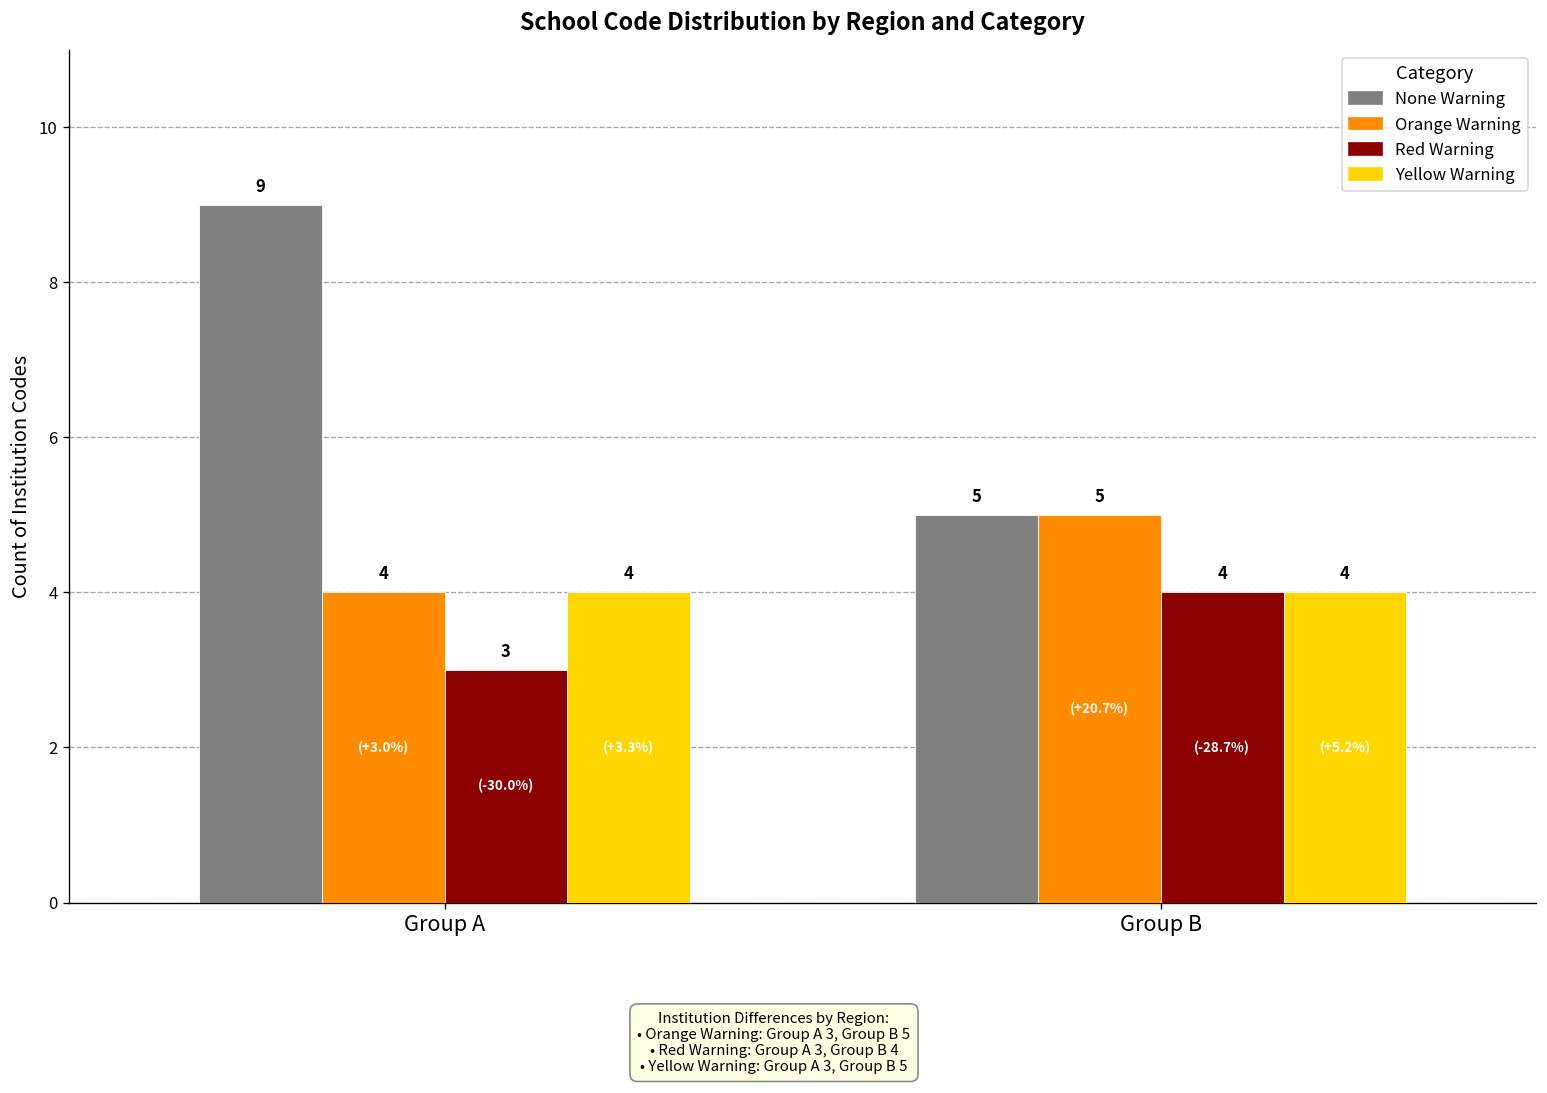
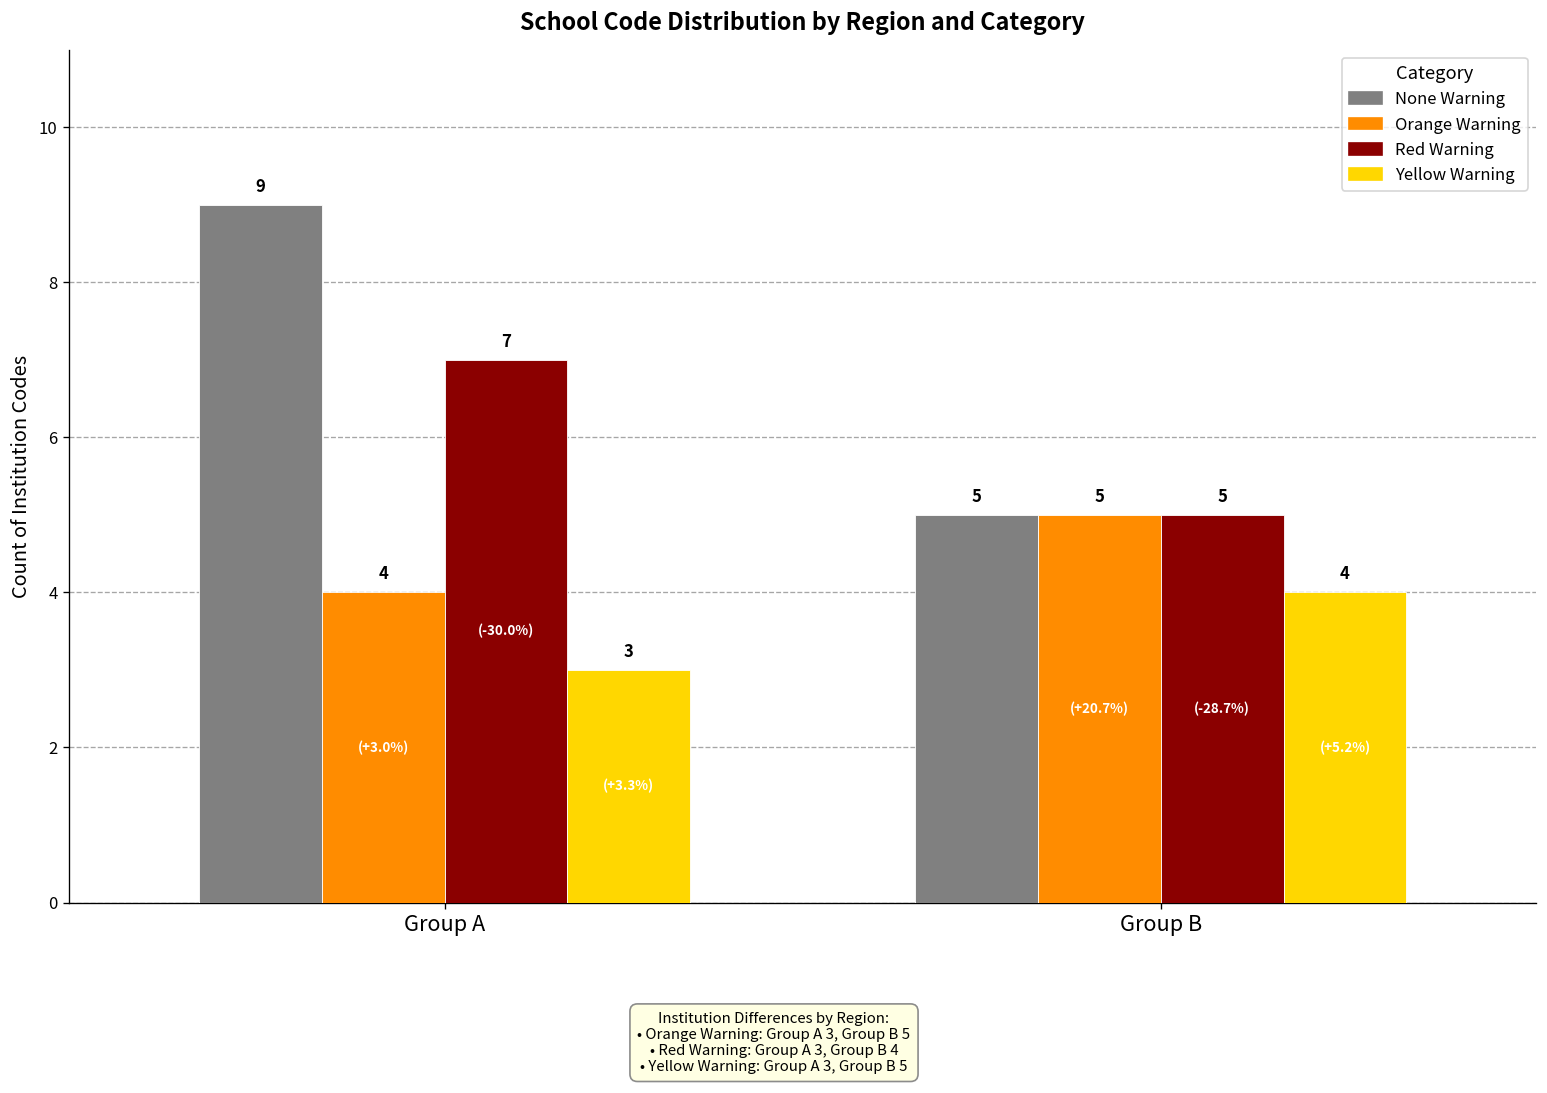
Red Warning, Group A: 3 -> 7
Yellow Warning, Group A: 4 -> 3
Red Warning, Group B: 4 -> 5
